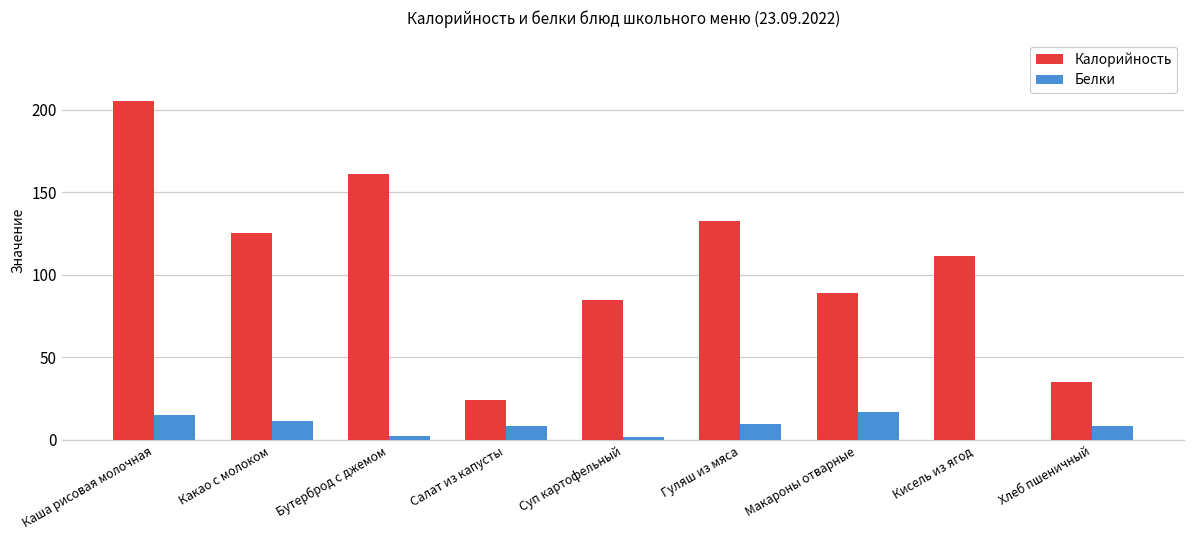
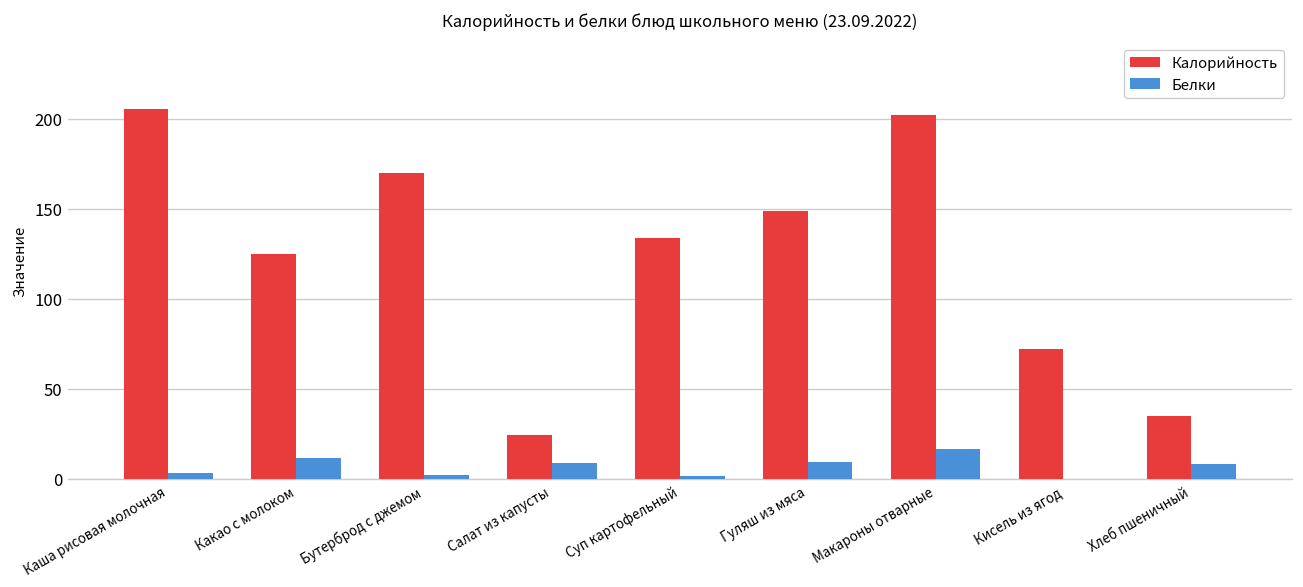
Белки, Каша рисовая молочная: 15 -> 3
Калорийность, Бутерброд с джемом: 161 -> 170
Калорийность, Суп картофельный: 85 -> 134
Калорийность, Гуляш из мяса: 133 -> 149
Калорийность, Макароны отварные: 89 -> 202
Калорийность, Кисель из ягод: 111 -> 72
